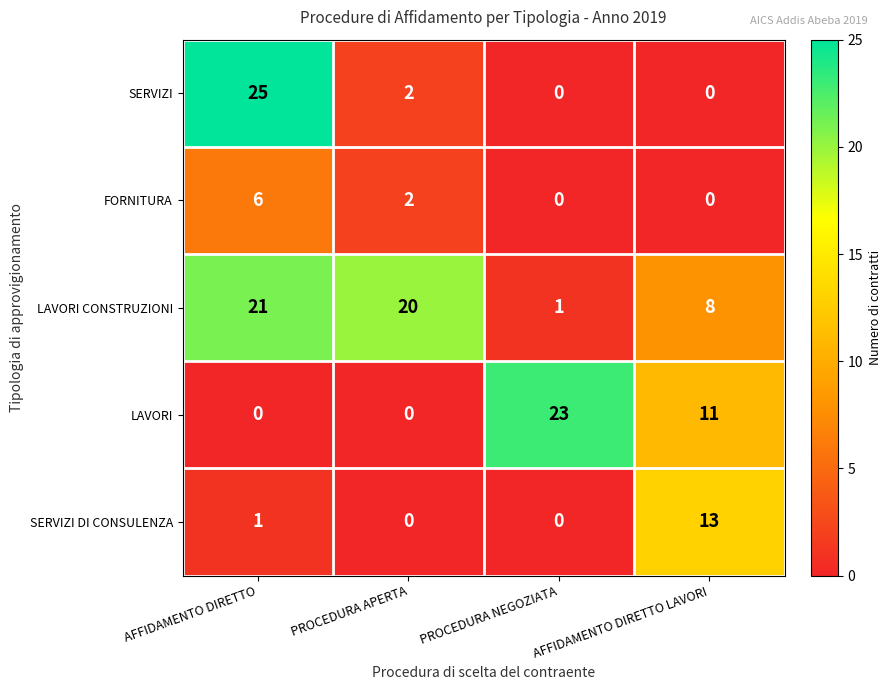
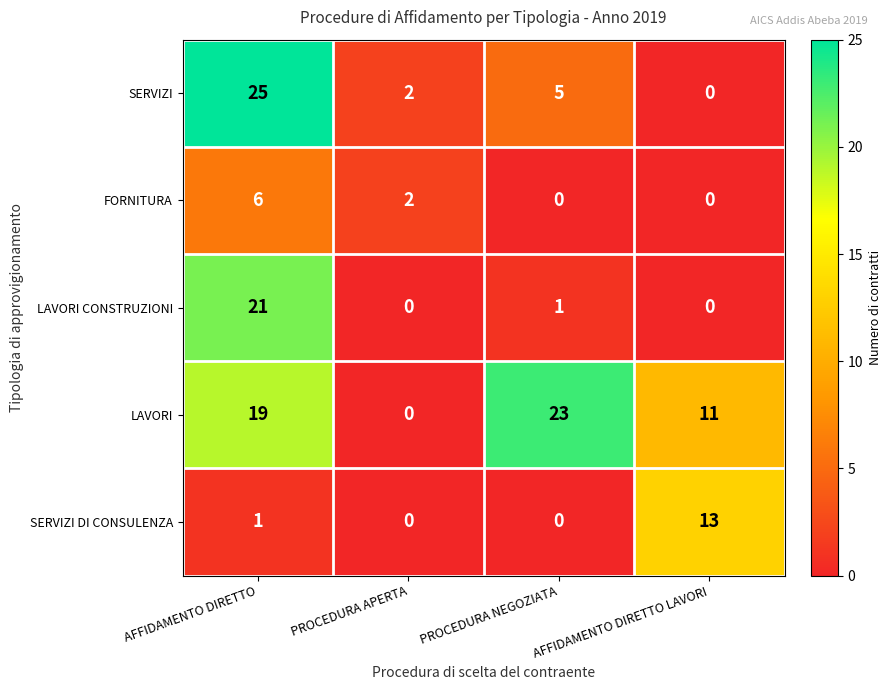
SERVIZI, PROCEDURA NEGOZIATA: 0 -> 5
LAVORI CONSTRUZIONI, PROCEDURA APERTA: 20 -> 0
LAVORI CONSTRUZIONI, AFFIDAMENTO DIRETTO LAVORI: 8 -> 0
LAVORI, AFFIDAMENTO DIRETTO: 0 -> 19
